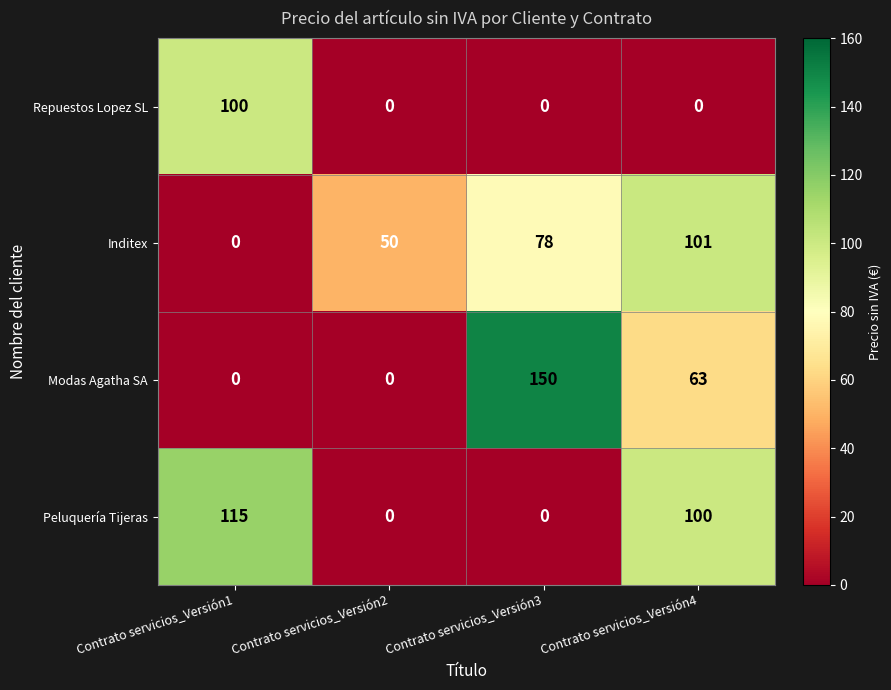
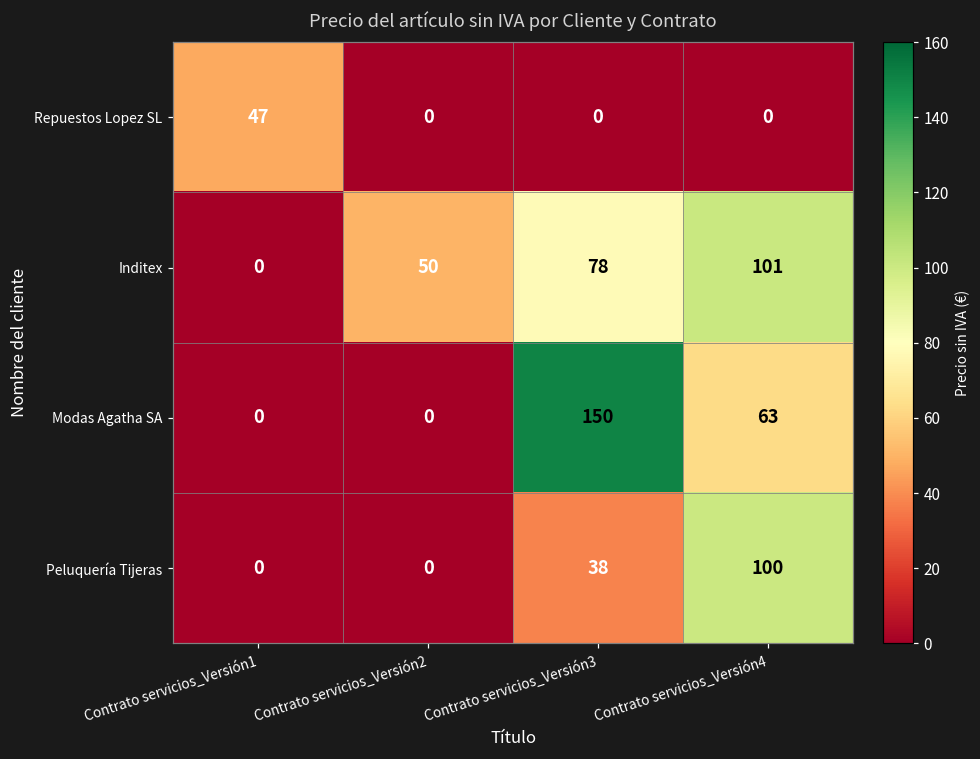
Repuestos Lopez SL, Contrato servicios_Versión1: 100 -> 47
Peluquería Tijeras, Contrato servicios_Versión1: 115 -> 0
Peluquería Tijeras, Contrato servicios_Versión3: 0 -> 38
